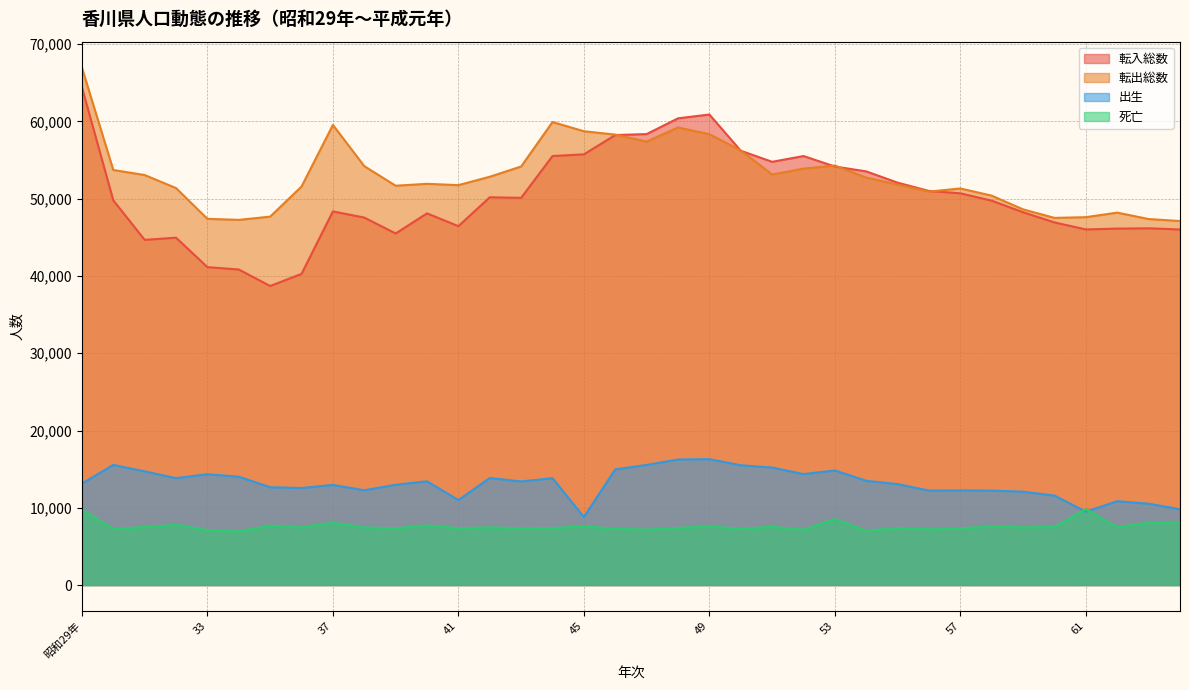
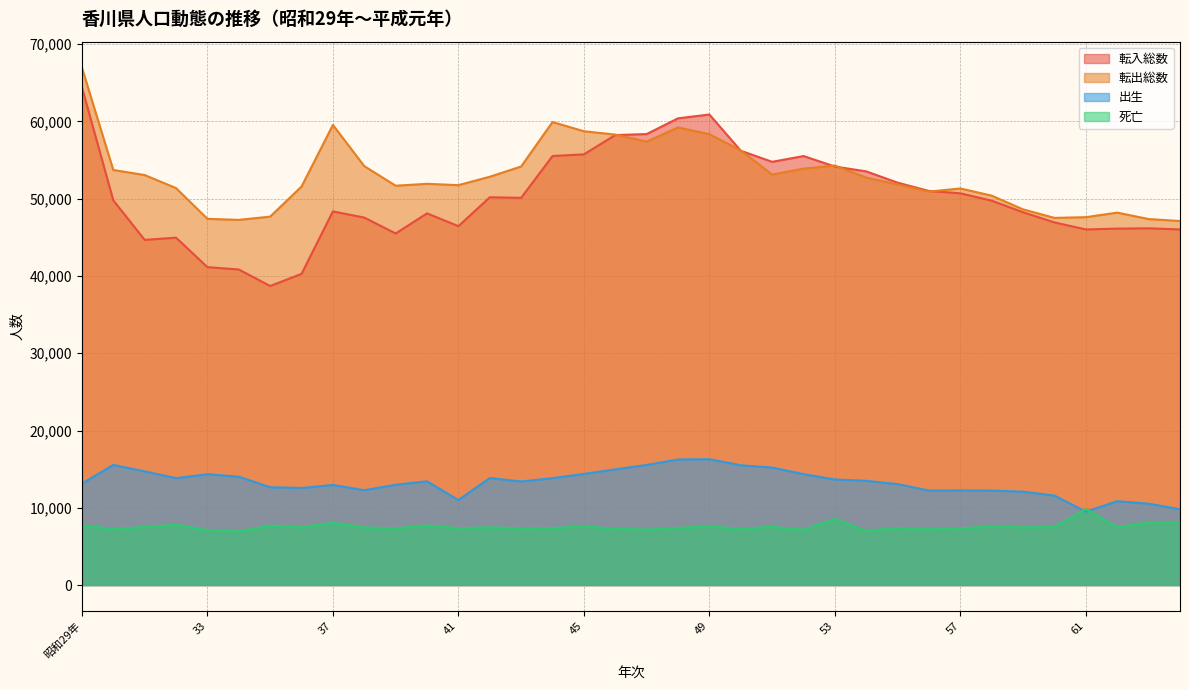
死亡, 昭和29年: 10,000 -> 8,000
出生, 45: 9,000 -> 14,000
出生, 53: 15,000 -> 14,000
